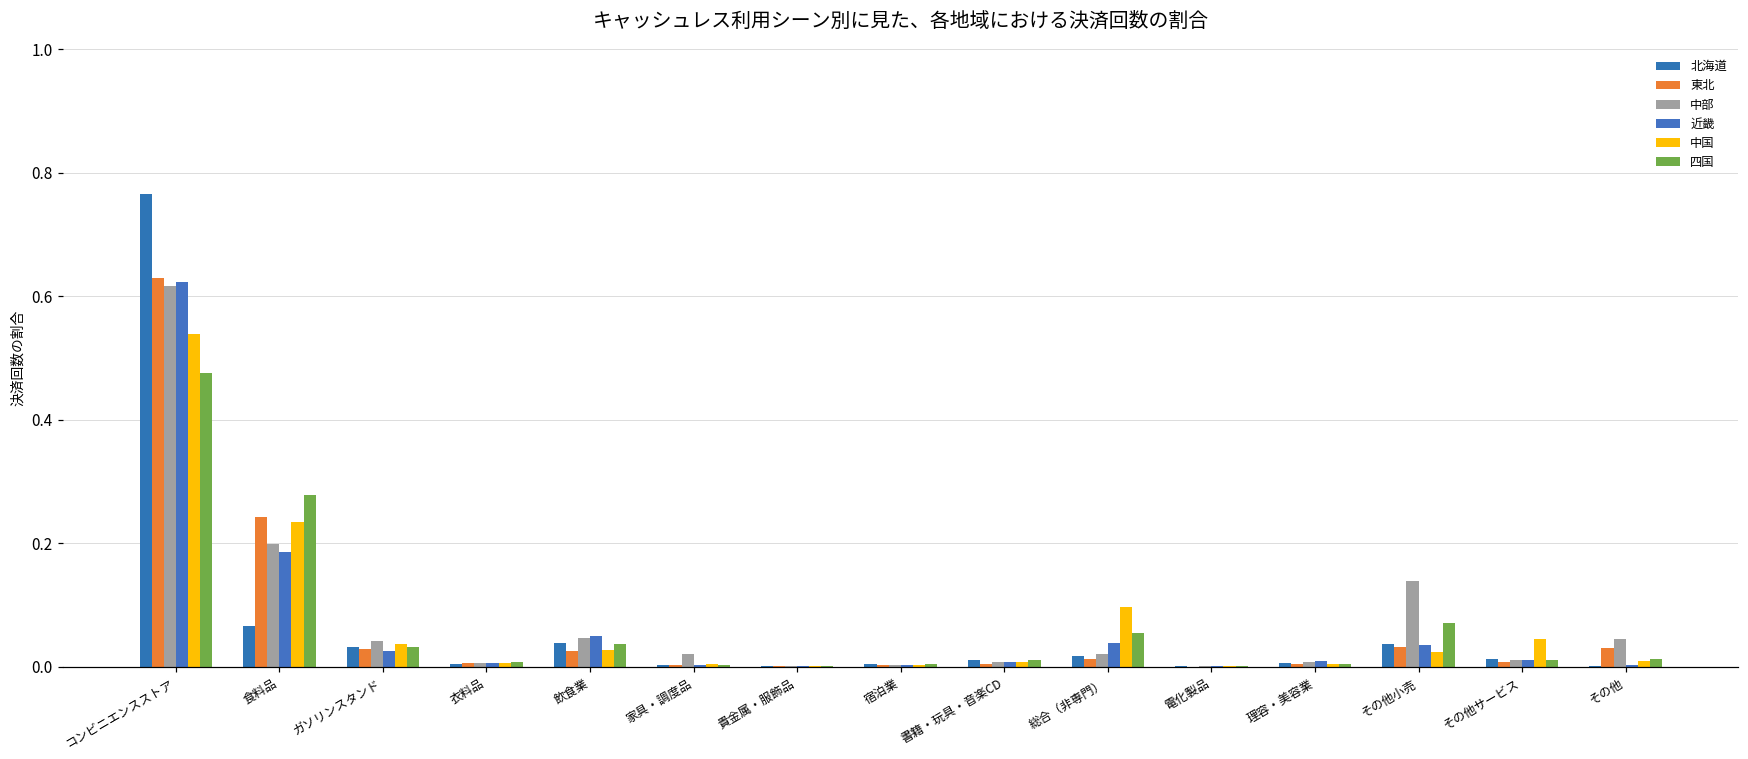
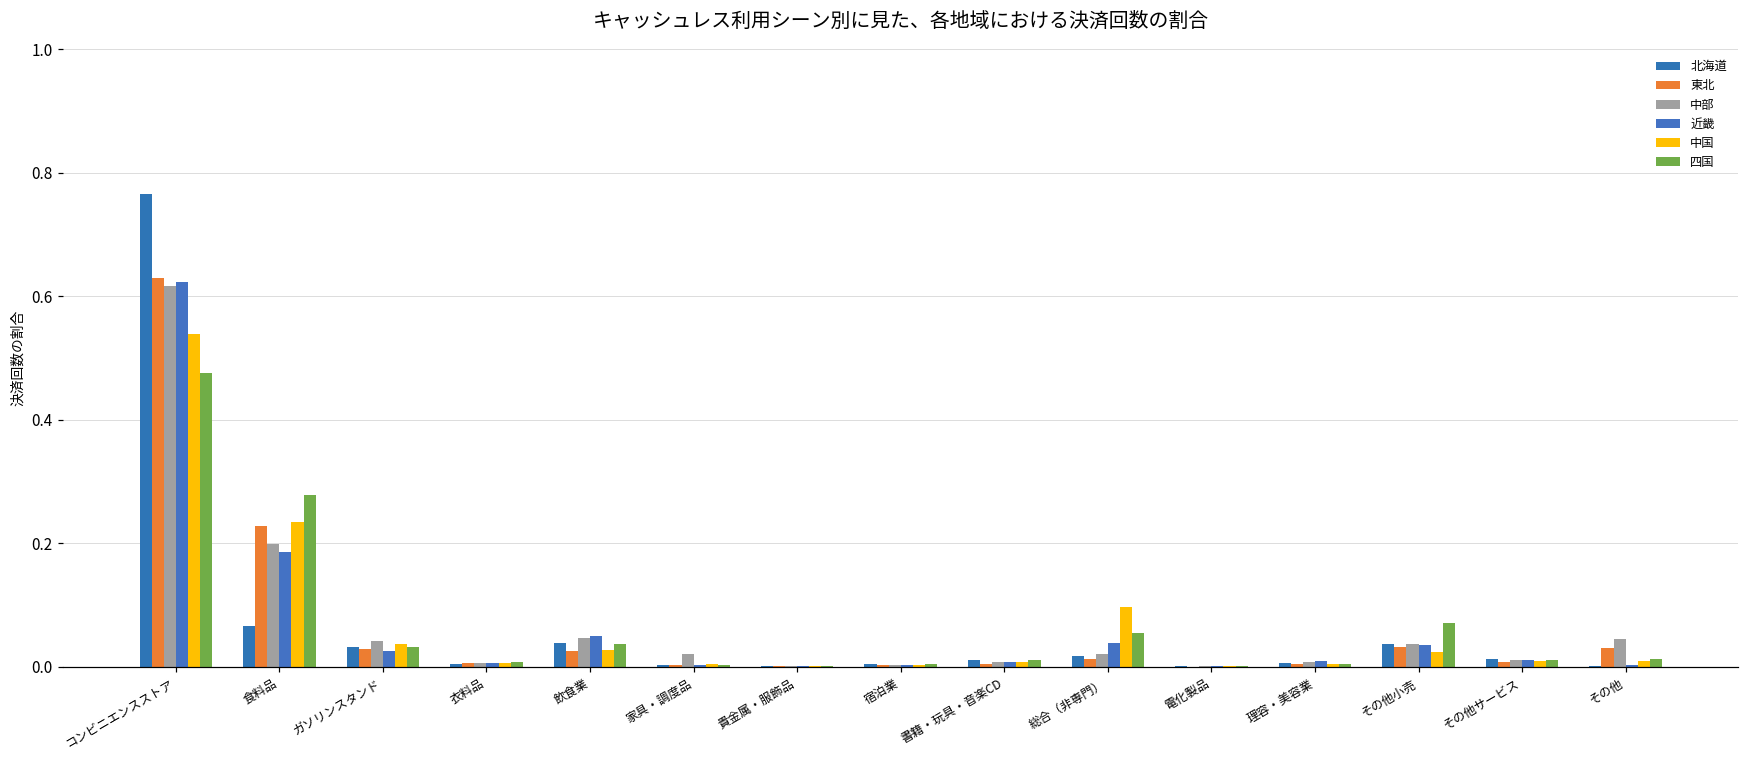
東北, 食料品: 0.24 -> 0.23
中部, その他小売: 0.14 -> 0.04
中国, その他サービス: 0.04 -> 0.01
